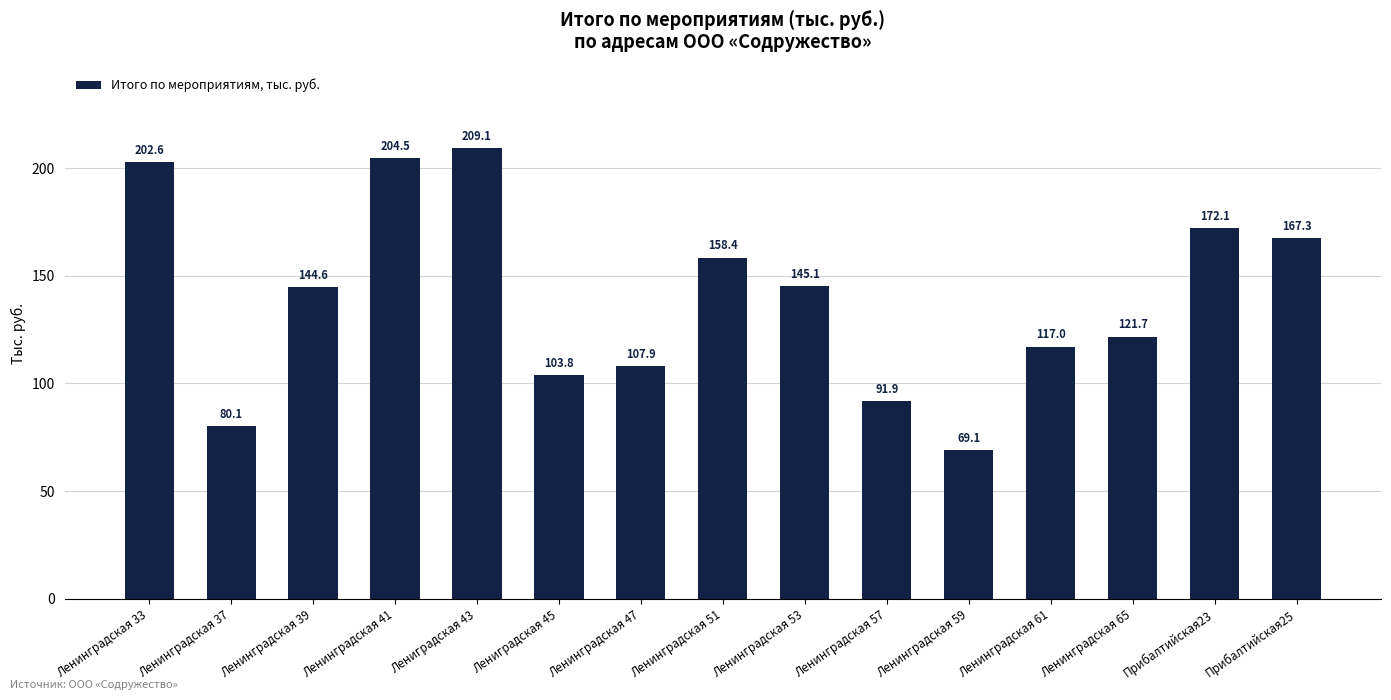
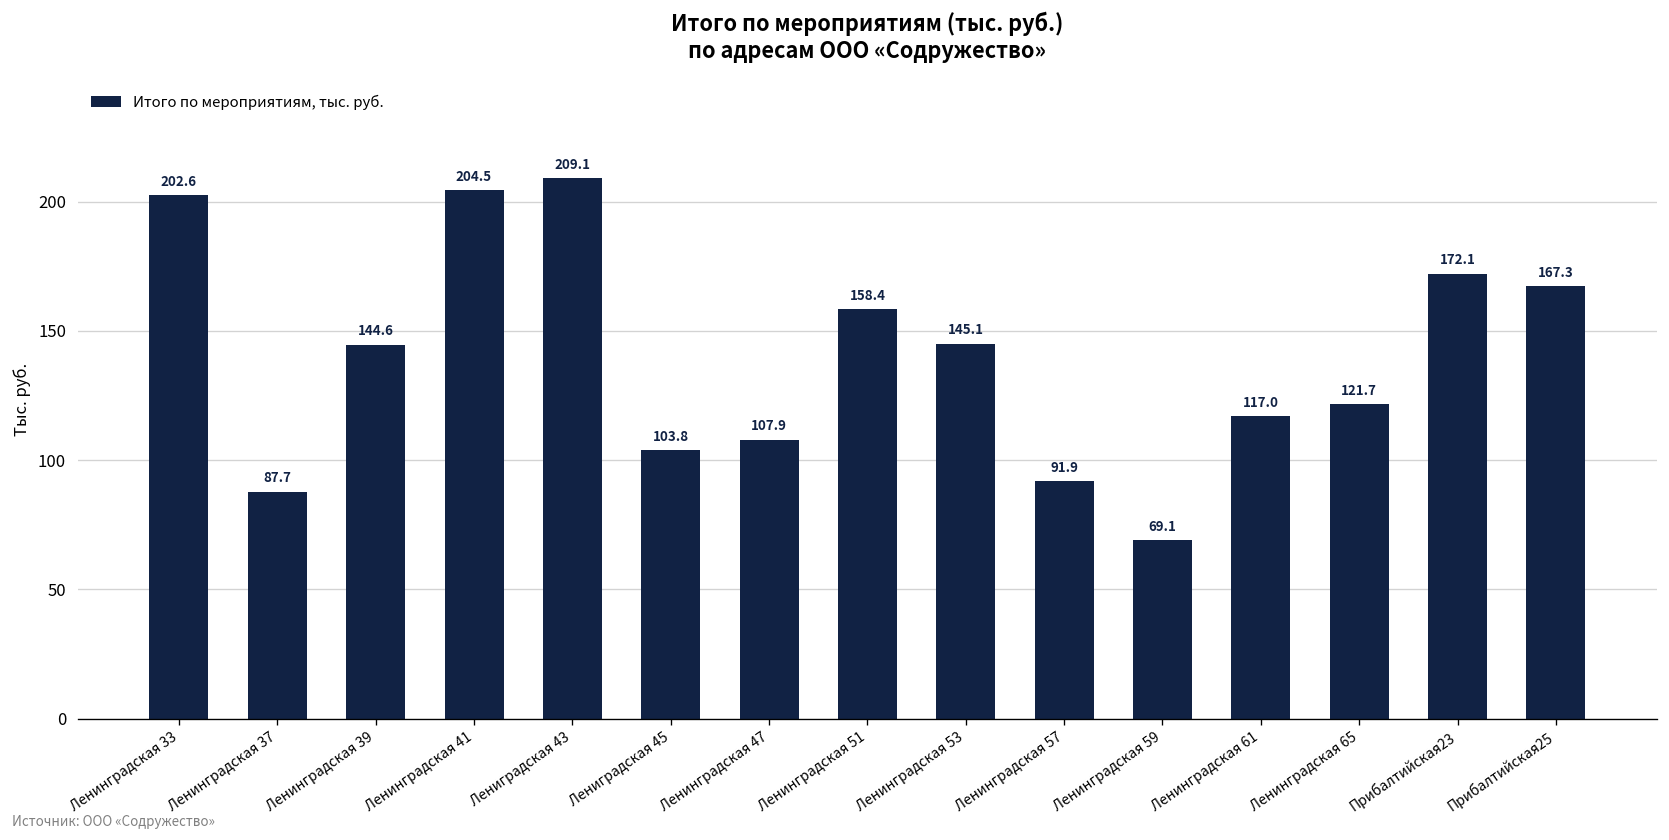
Ленинградская 37: 80.1 -> 87.7
